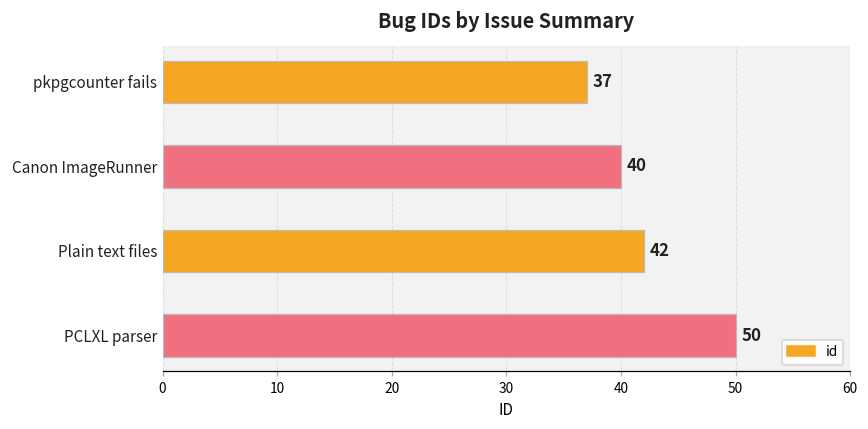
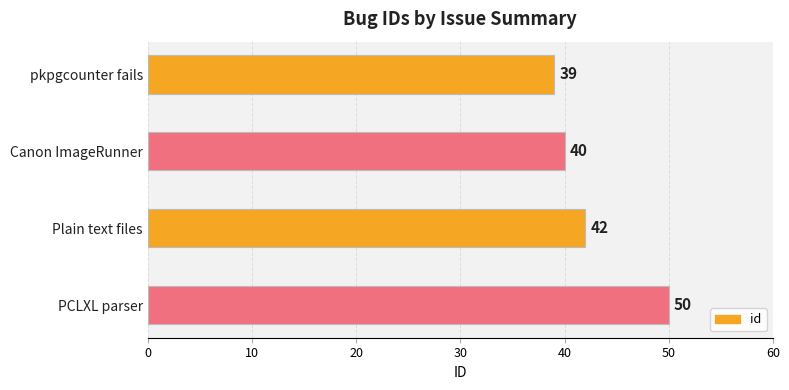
pkpgcounter fails: 37 -> 39
